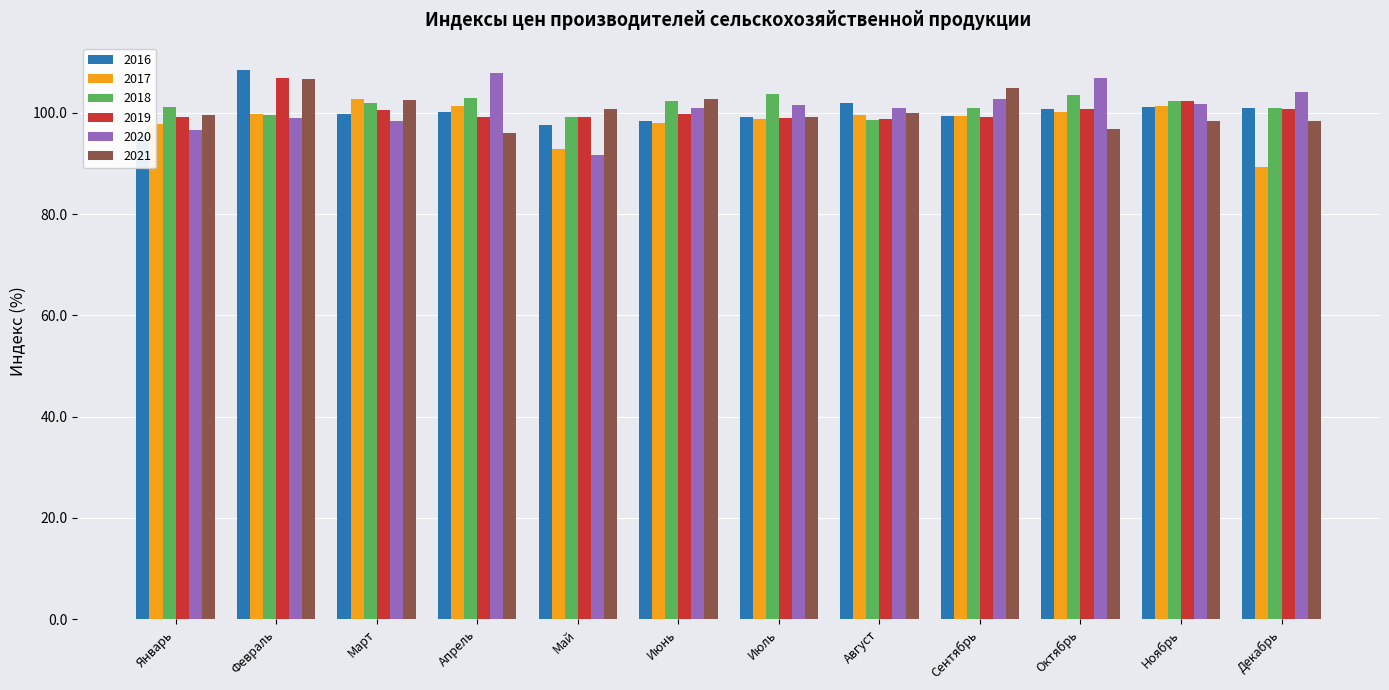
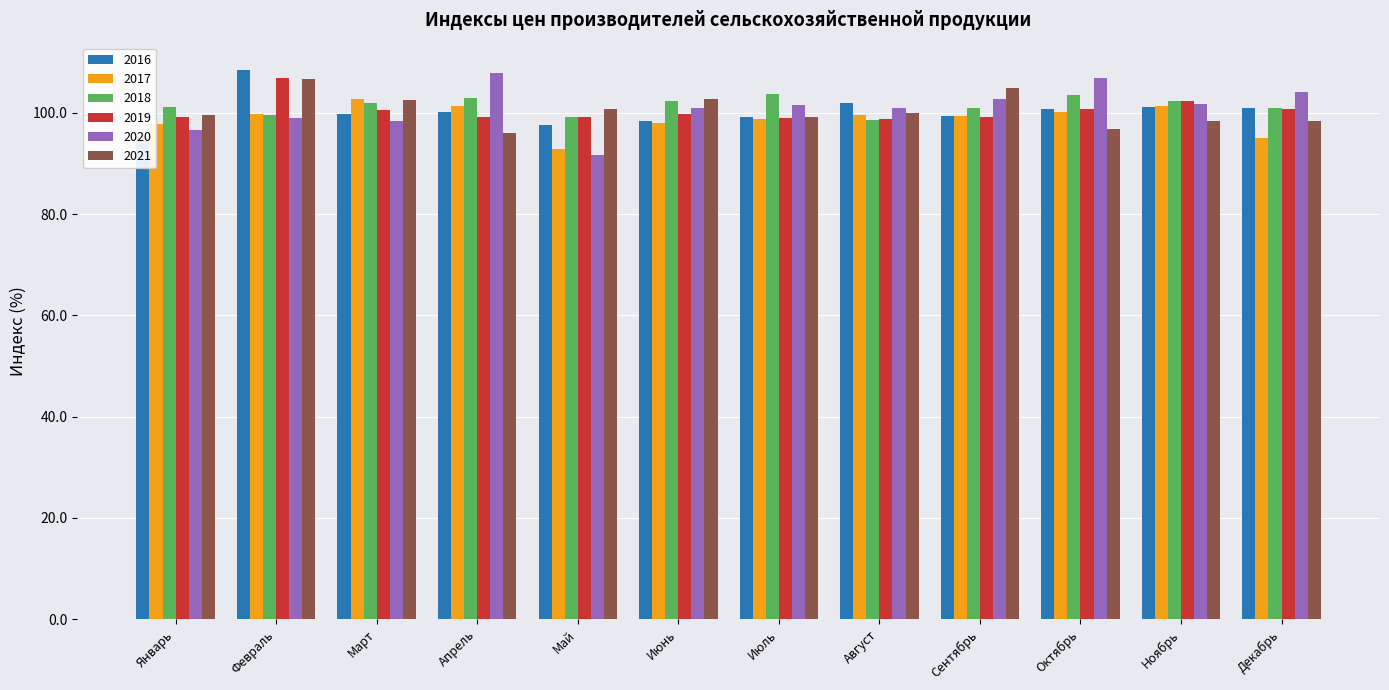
2017, Декабрь: 89 -> 95
